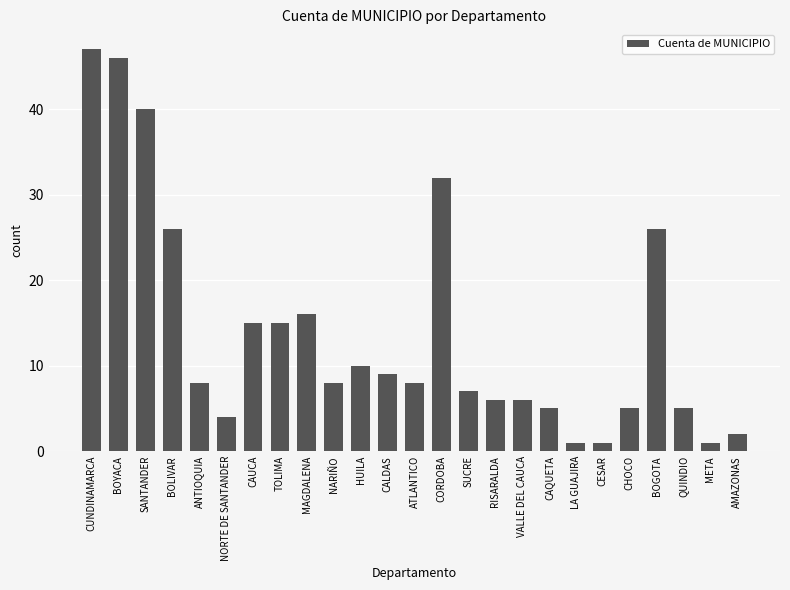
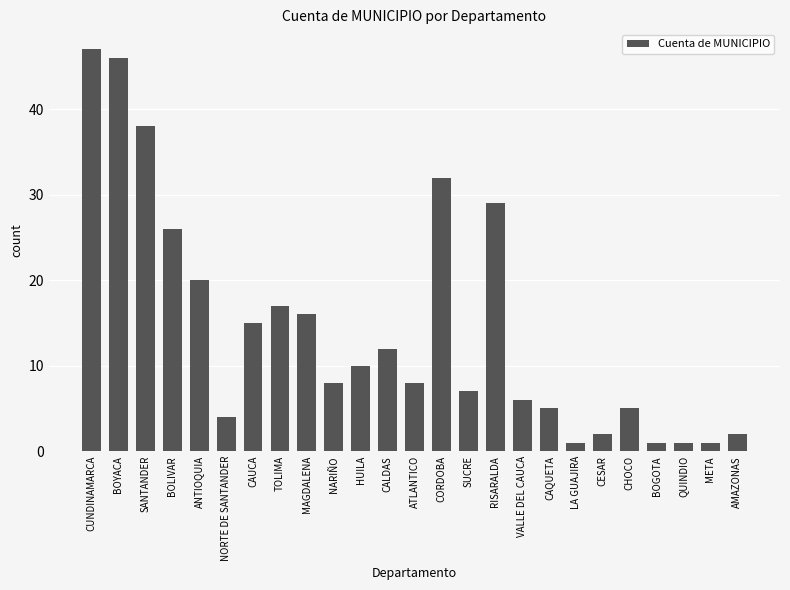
SANTANDER: 40 -> 38
ANTIOQUIA: 8 -> 20
TOLIMA: 15 -> 17
CALDAS: 9 -> 12
RISARALDA: 6 -> 29
CESAR: 1 -> 2
BOGOTA: 26 -> 1
QUINDIO: 5 -> 1
